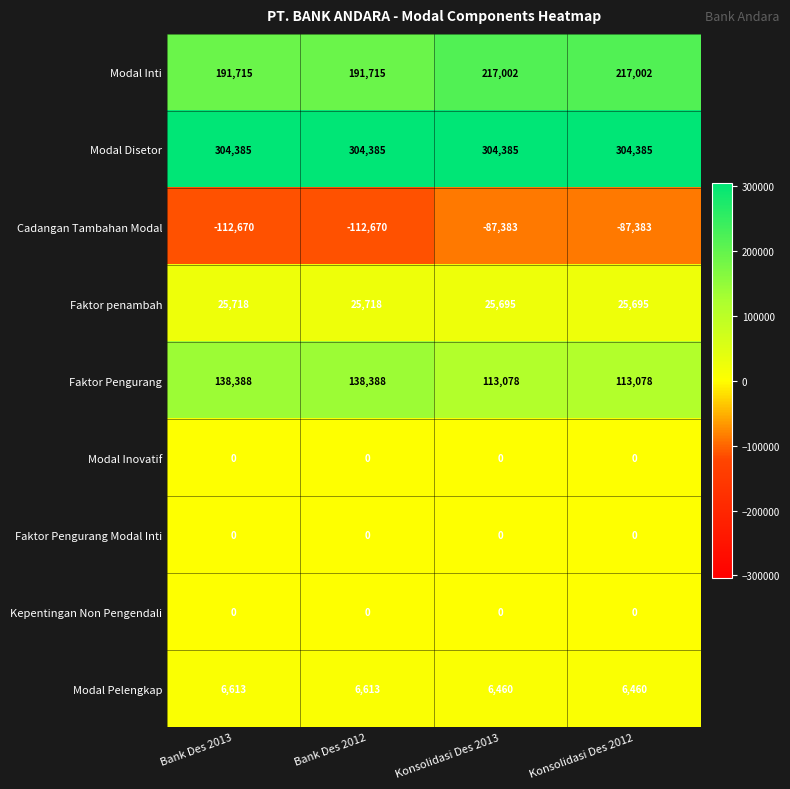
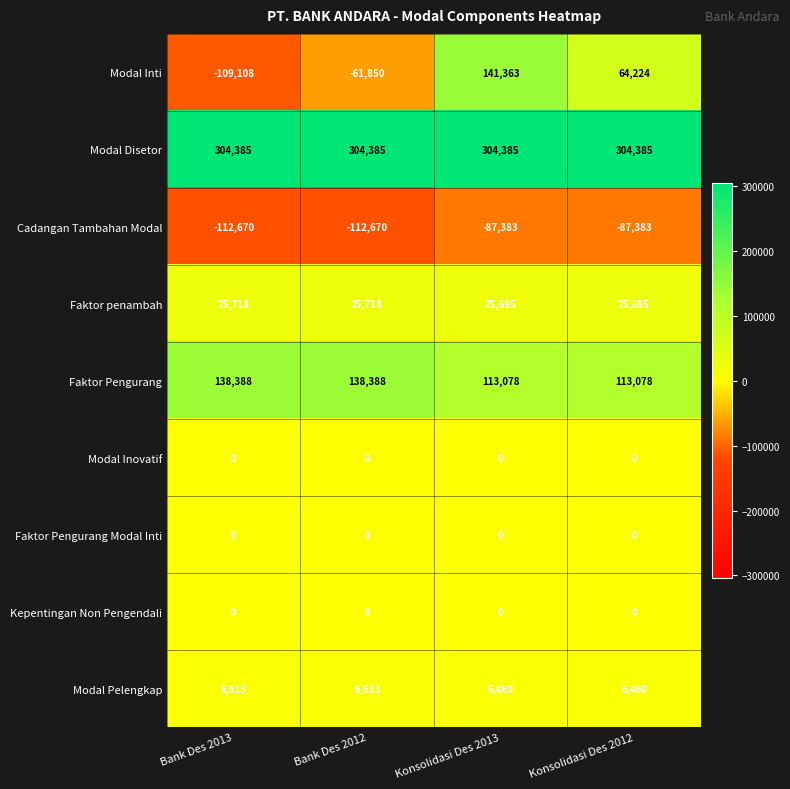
Modal Inti, Bank Des 2013: 191,715 -> -109,108
Modal Inti, Bank Des 2012: 191,715 -> -61,850
Modal Inti, Konsolidasi Des 2013: 217,002 -> 141,363
Modal Inti, Konsolidasi Des 2012: 217,002 -> 64,224
